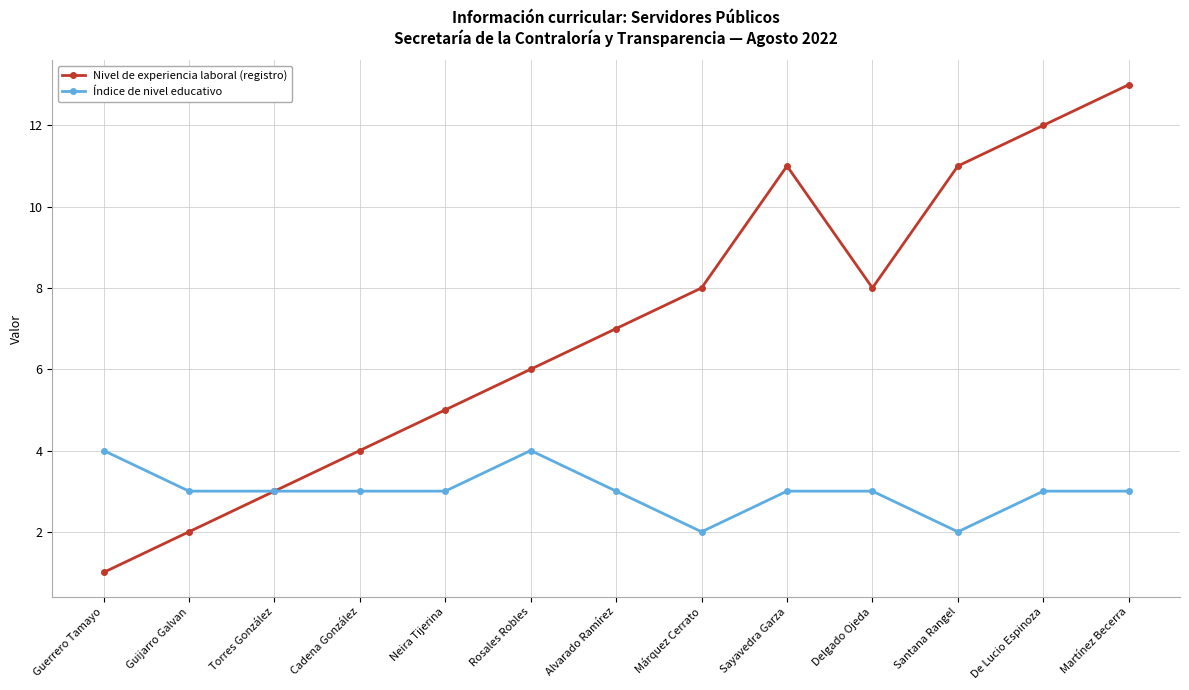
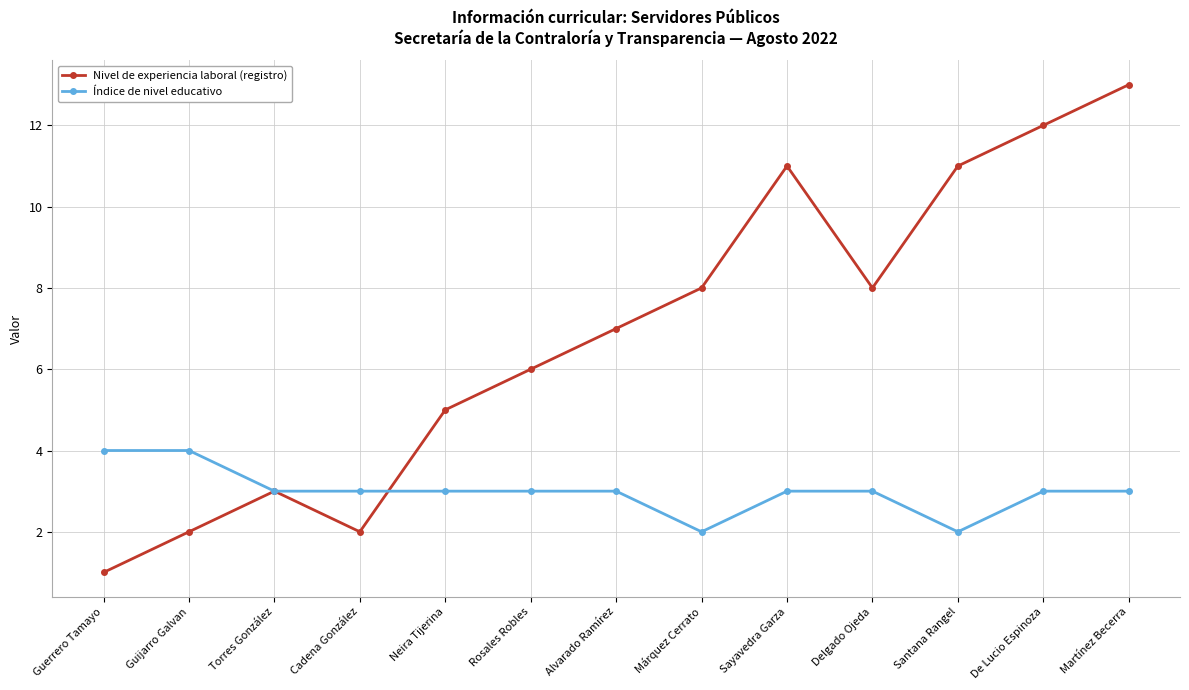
Índice de nivel educativo, Guijarro Galvan: 3 -> 4
Nivel de experiencia laboral (registro), Cadena González: 4 -> 2
Índice de nivel educativo, Rosales Robles: 4 -> 3
